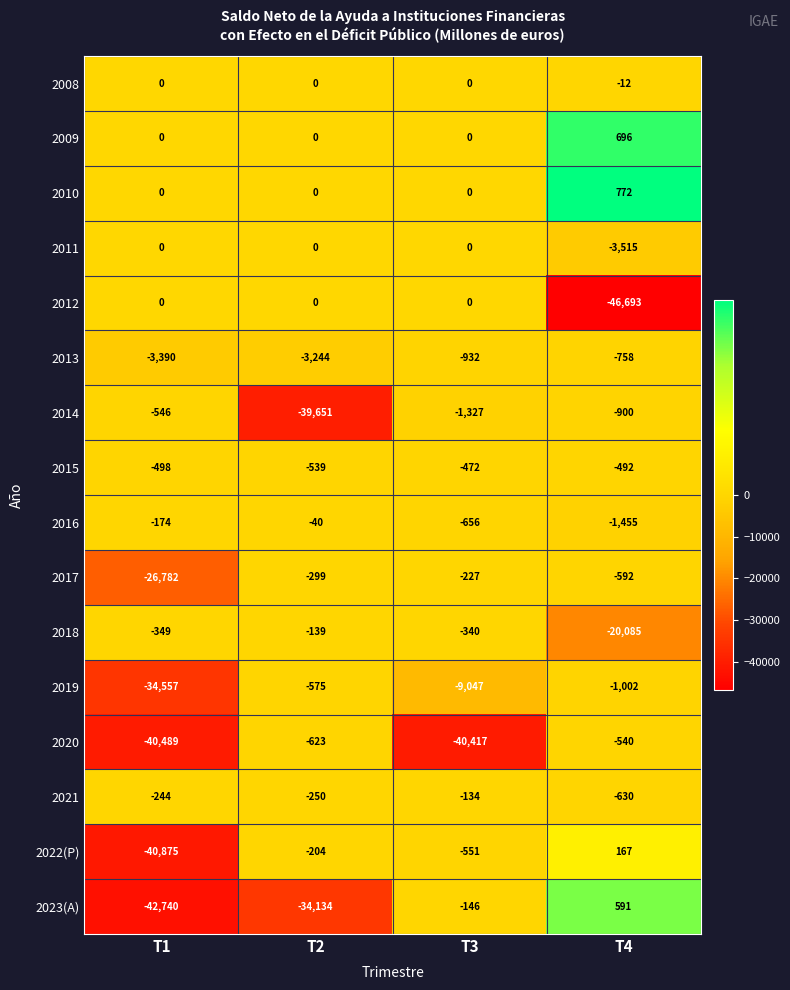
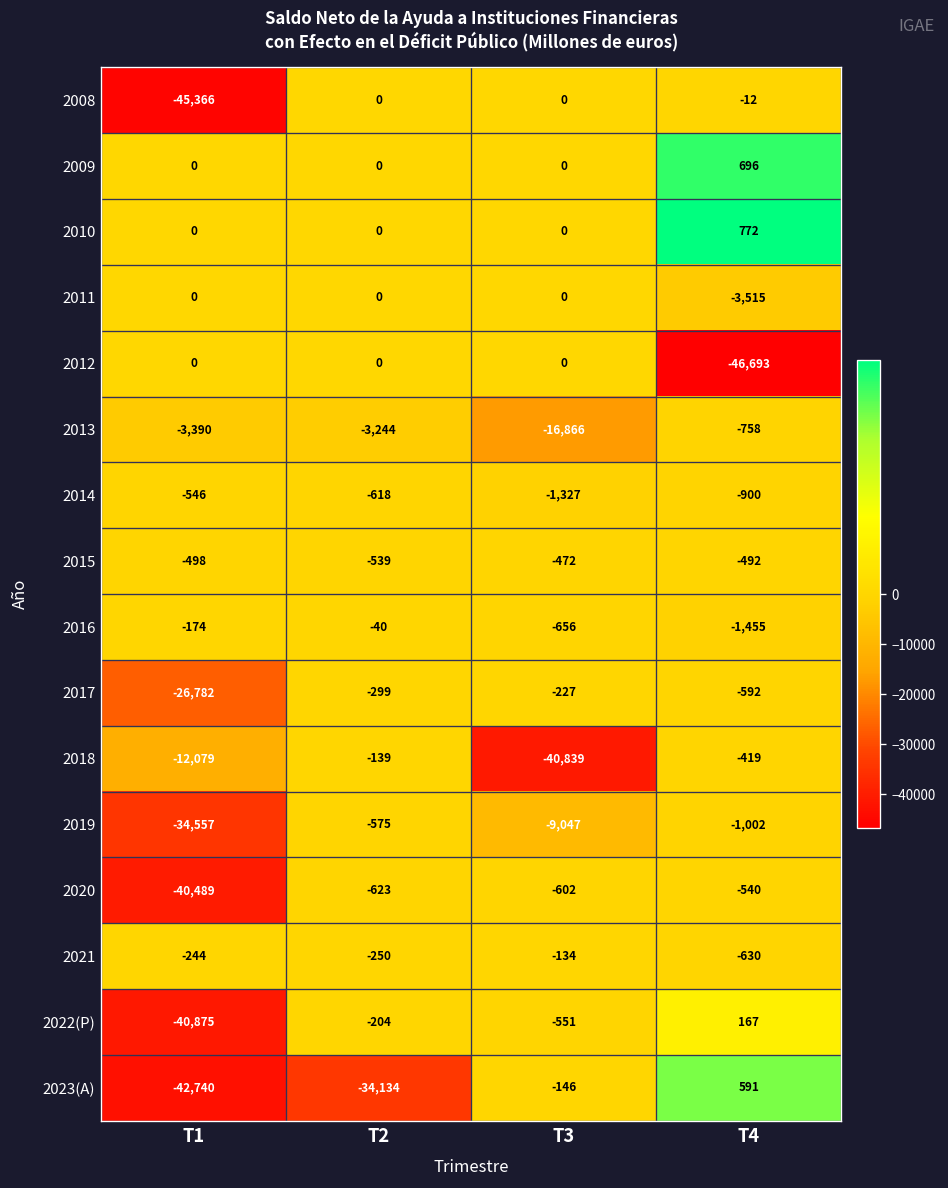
2008, T1: 0 -> -45,366
2013, T3: -932 -> -16,866
2014, T2: -39,651 -> -618
2018, T1: -349 -> -12,079
2018, T3: -340 -> -40,839
2018, T4: -20,085 -> -419
2020, T3: -40,417 -> -602
